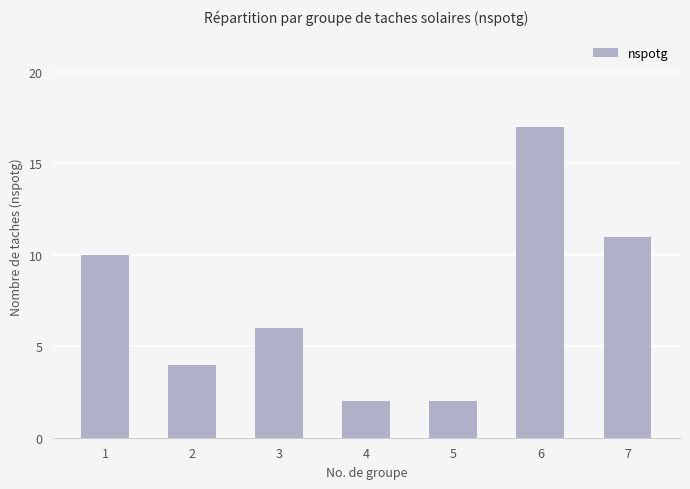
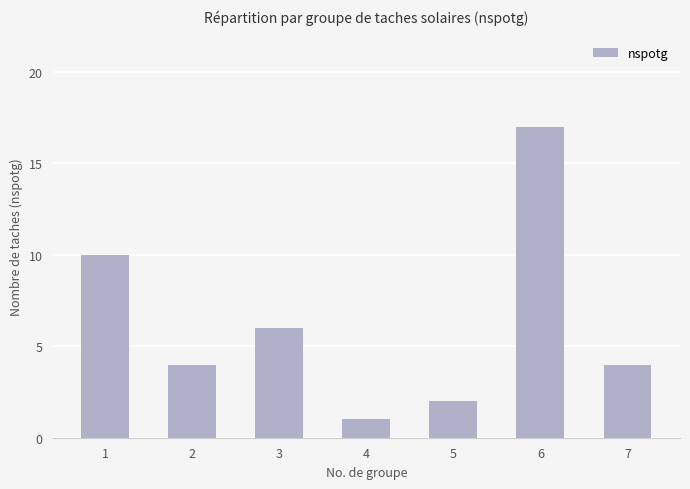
4: 2 -> 1
7: 11 -> 4
